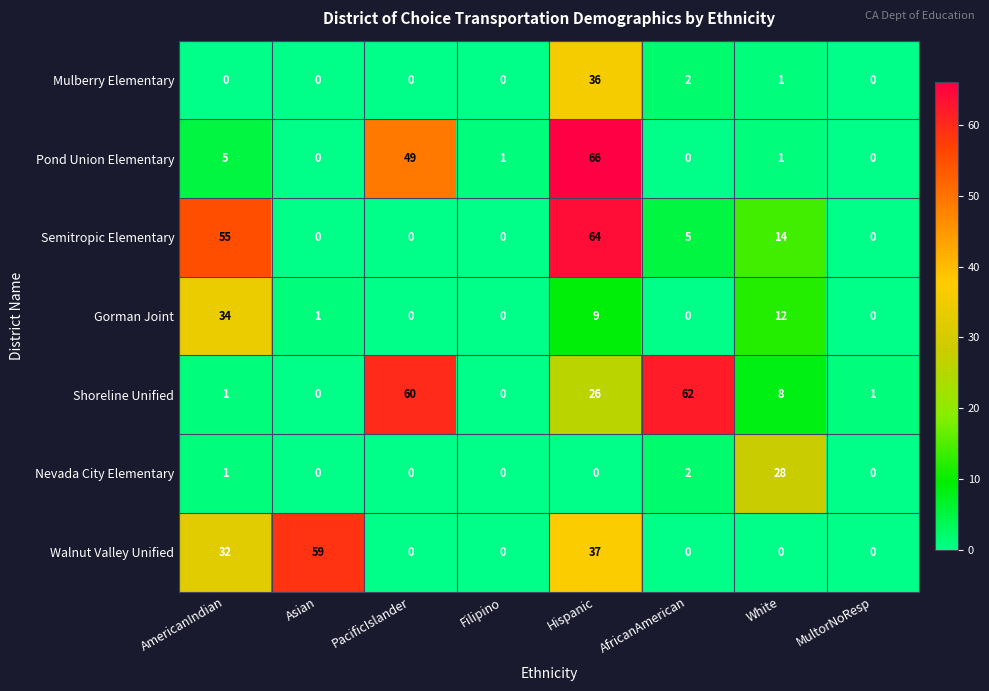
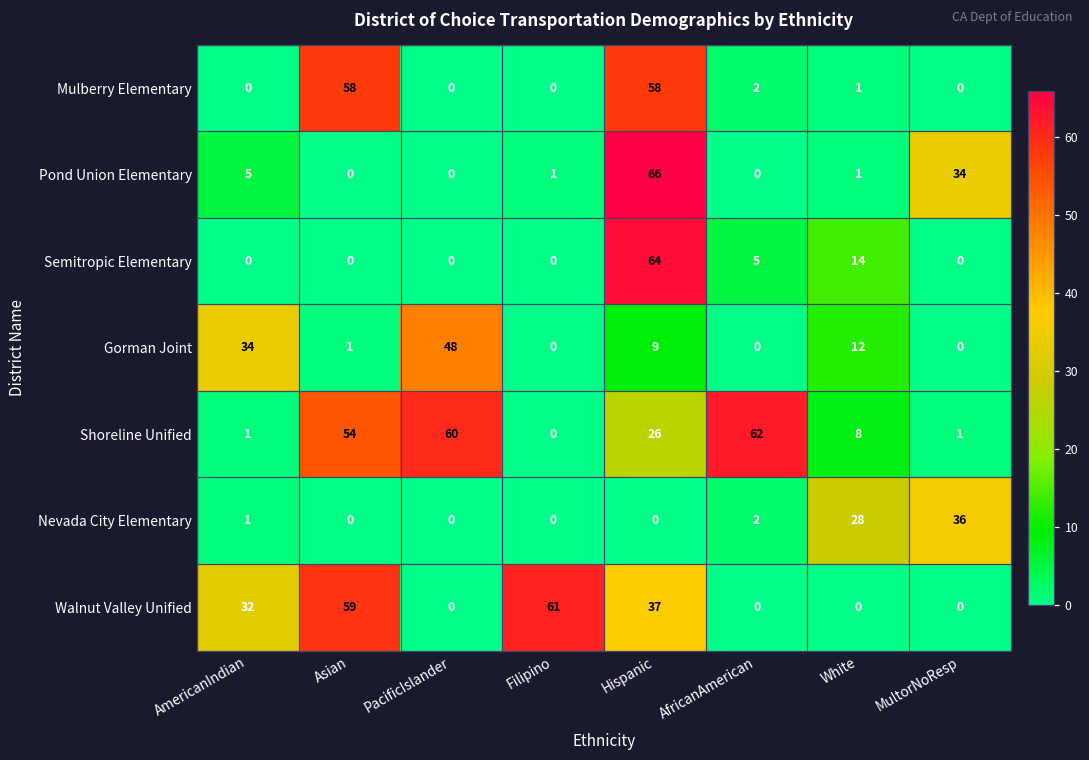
Mulberry Elementary, Asian: 0 -> 58
Mulberry Elementary, Hispanic: 36 -> 58
Pond Union Elementary, PacificIslander: 49 -> 0
Pond Union Elementary, MultorNoResp: 0 -> 34
Semitropic Elementary, AmericanIndian: 55 -> 0
Gorman Joint, PacificIslander: 0 -> 48
Shoreline Unified, Asian: 0 -> 54
Nevada City Elementary, MultorNoResp: 0 -> 36
Walnut Valley Unified, Filipino: 0 -> 61
